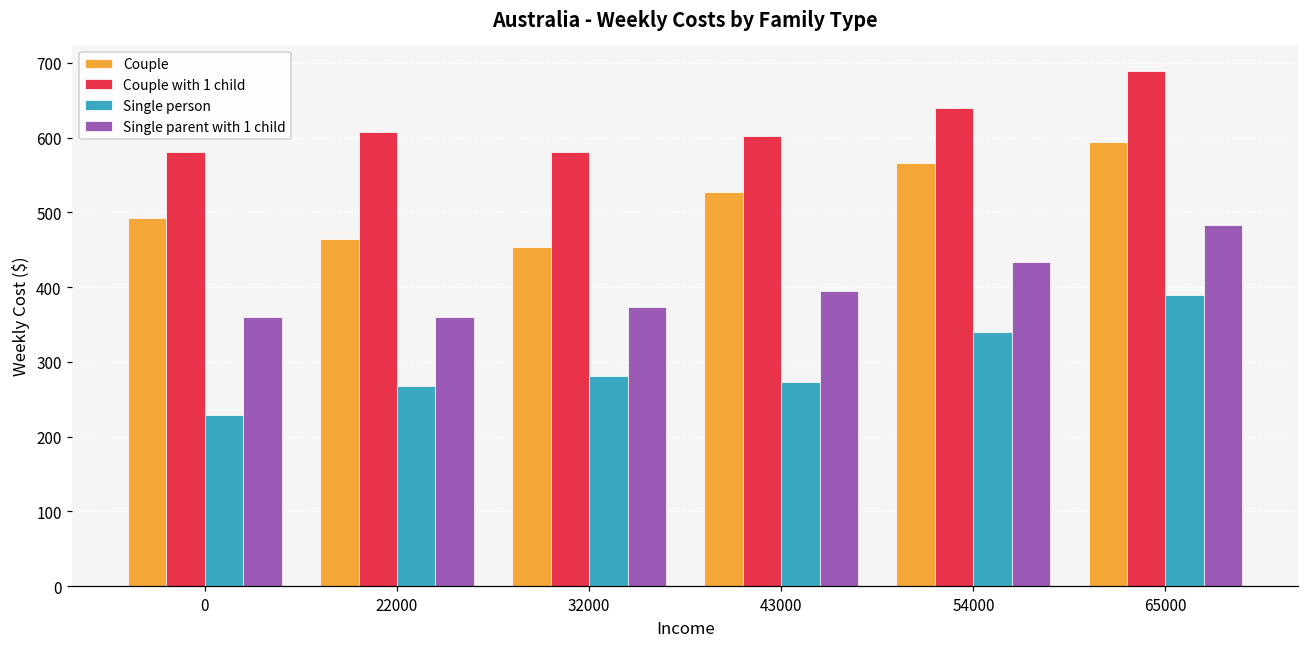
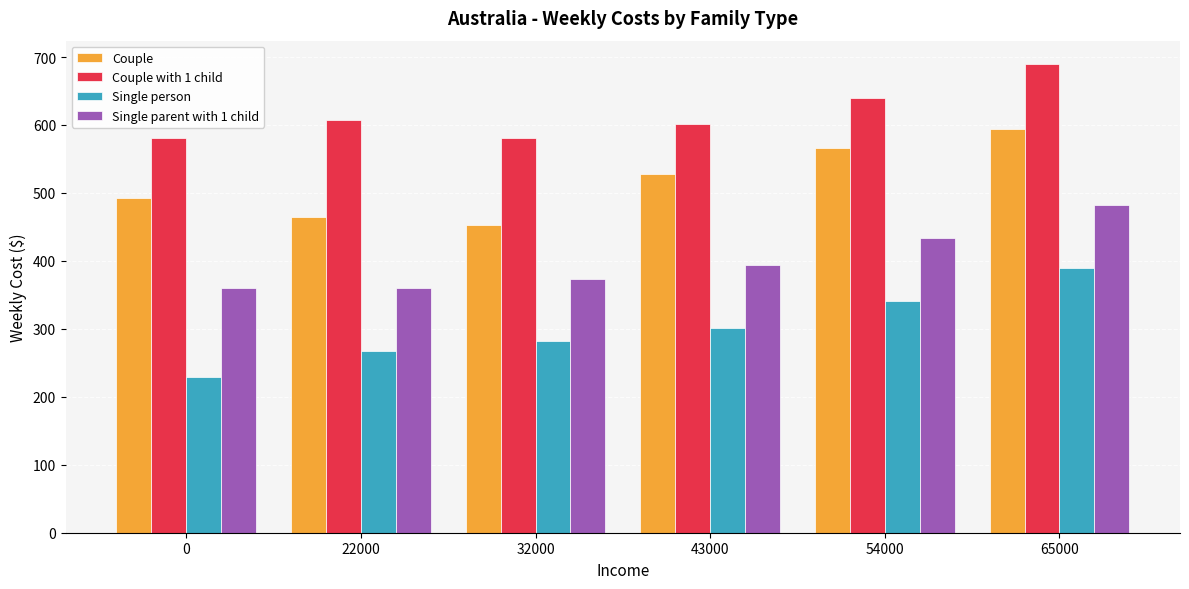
Single person, 43000: 270 -> 300
